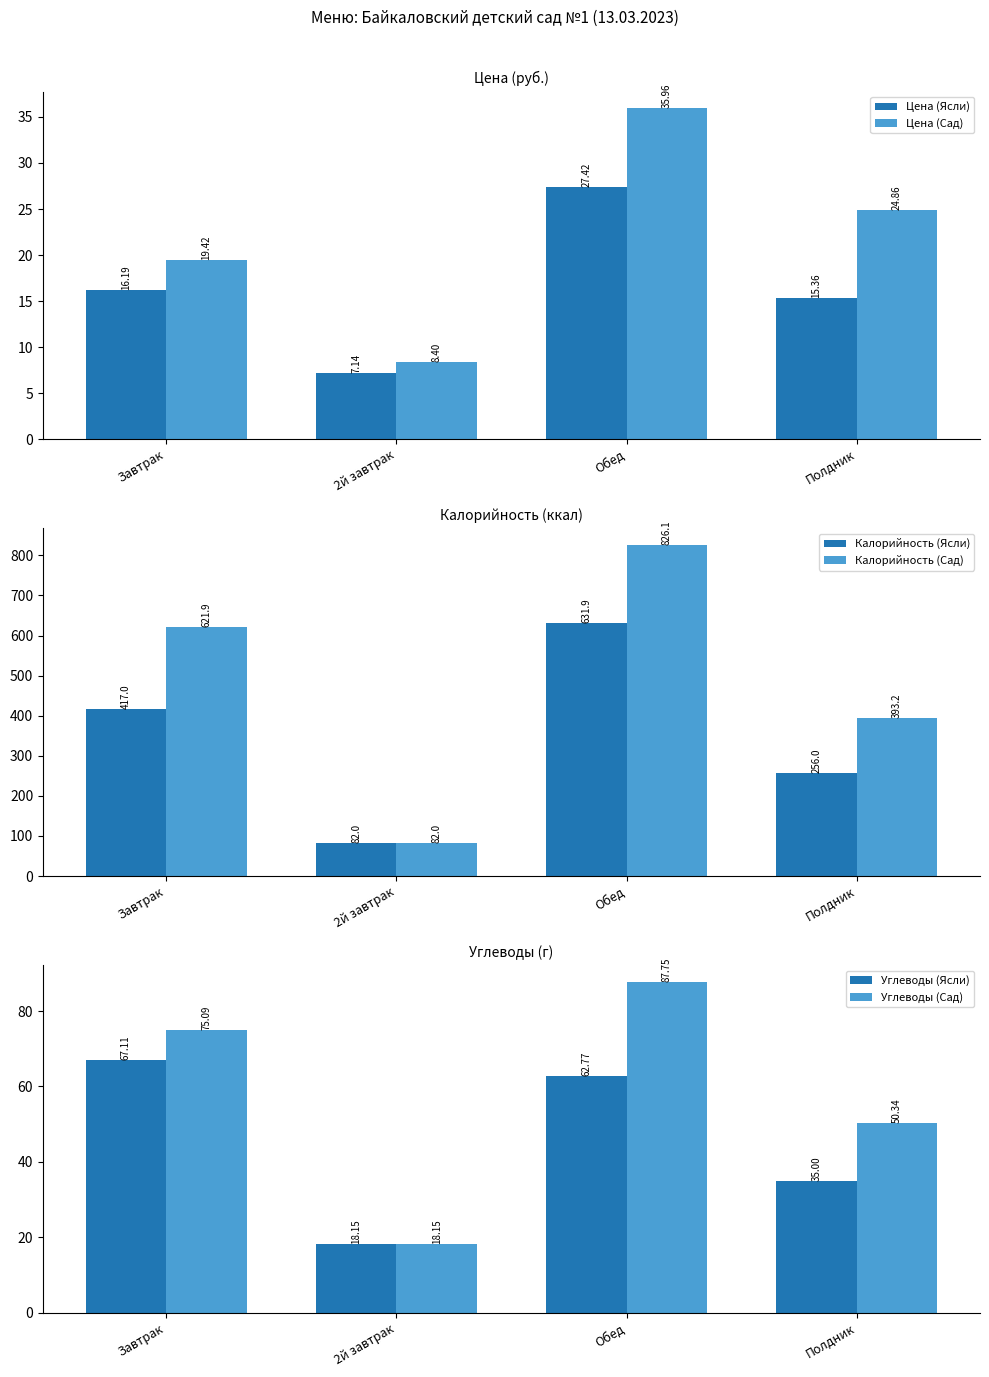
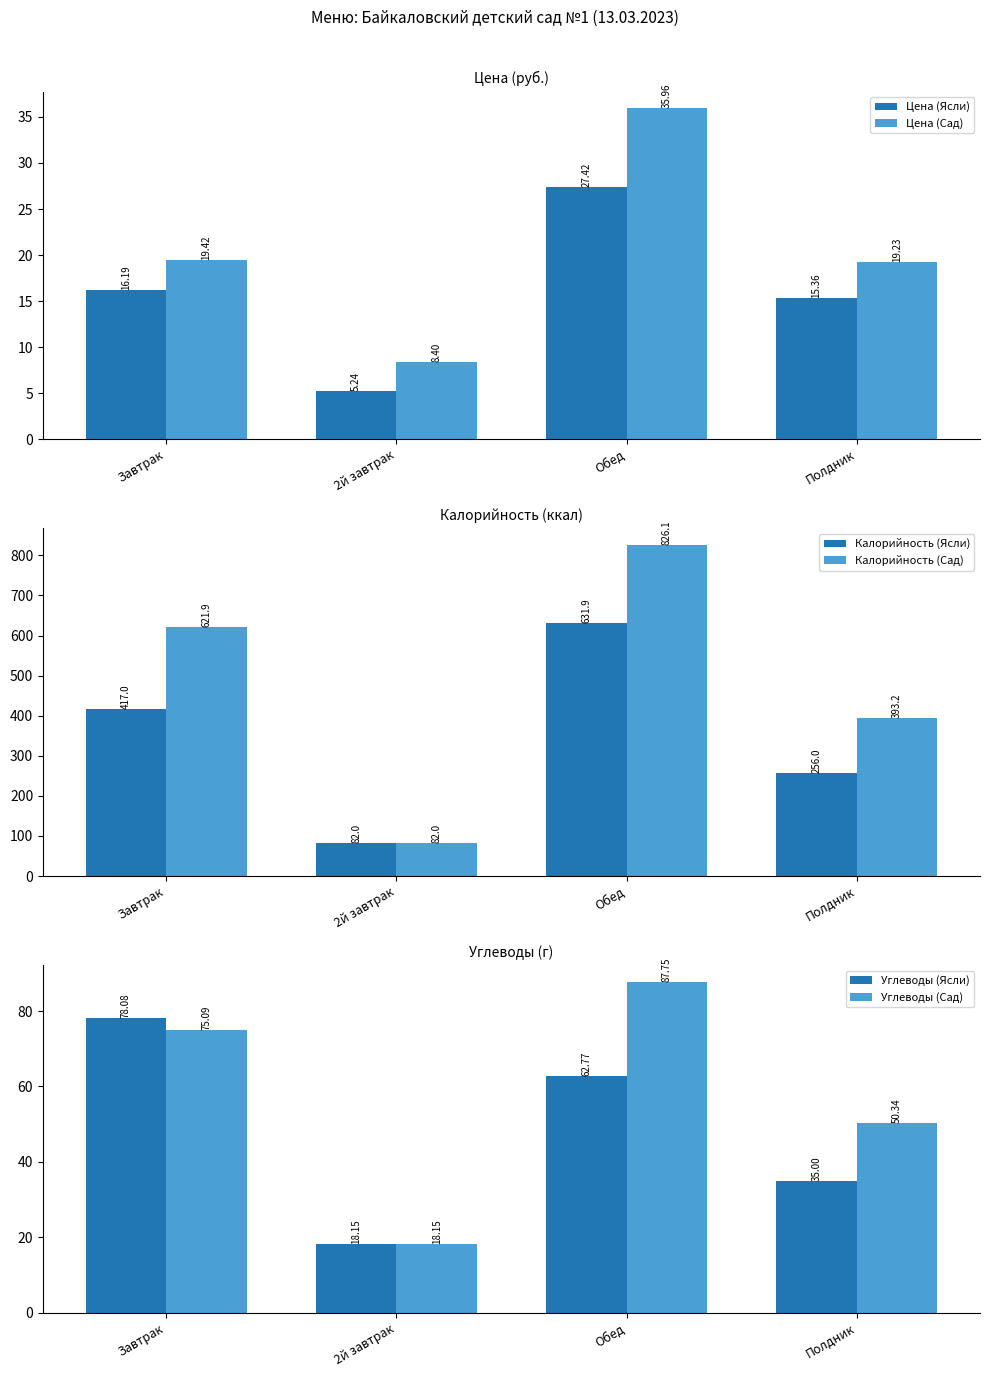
Цена (руб.), Цена (Ясли), 2й завтрак: 7.14 -> 5.24
Цена (руб.), Цена (Сад), Полдник: 24.86 -> 19.23
Углеводы (г), Углеводы (Ясли), Завтрак: 67.11 -> 78.08
